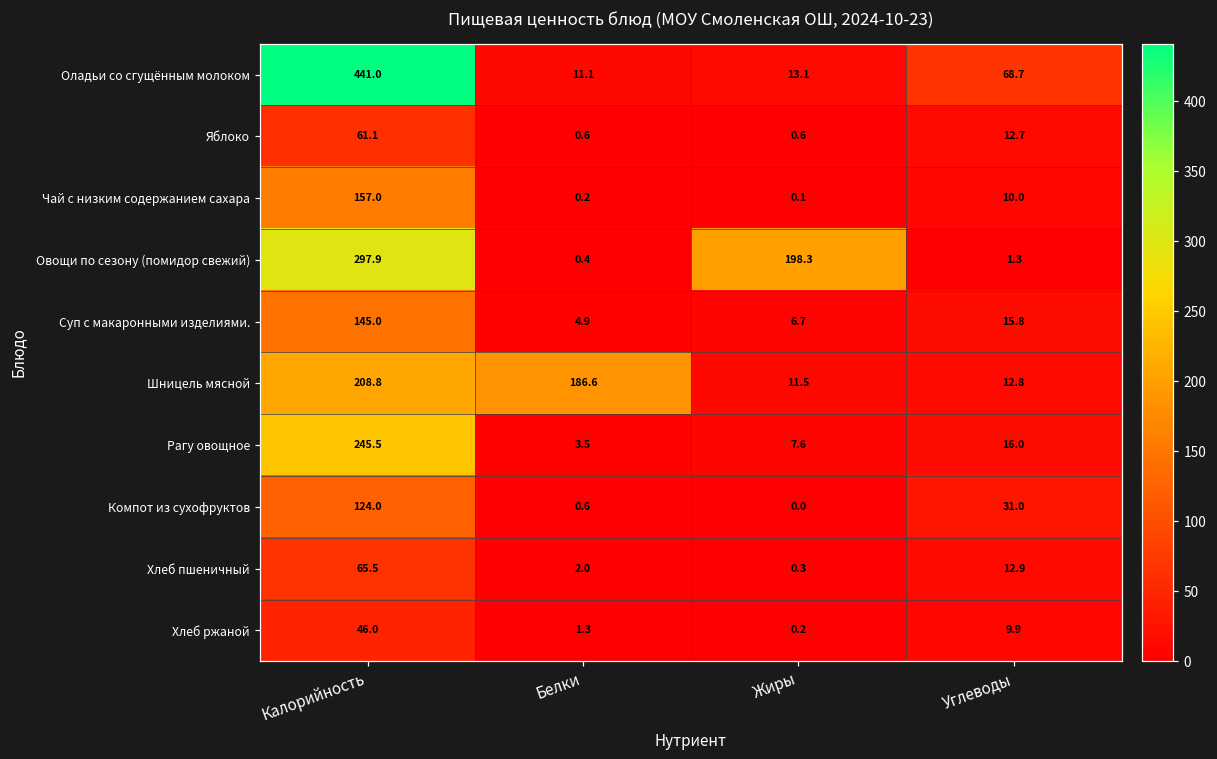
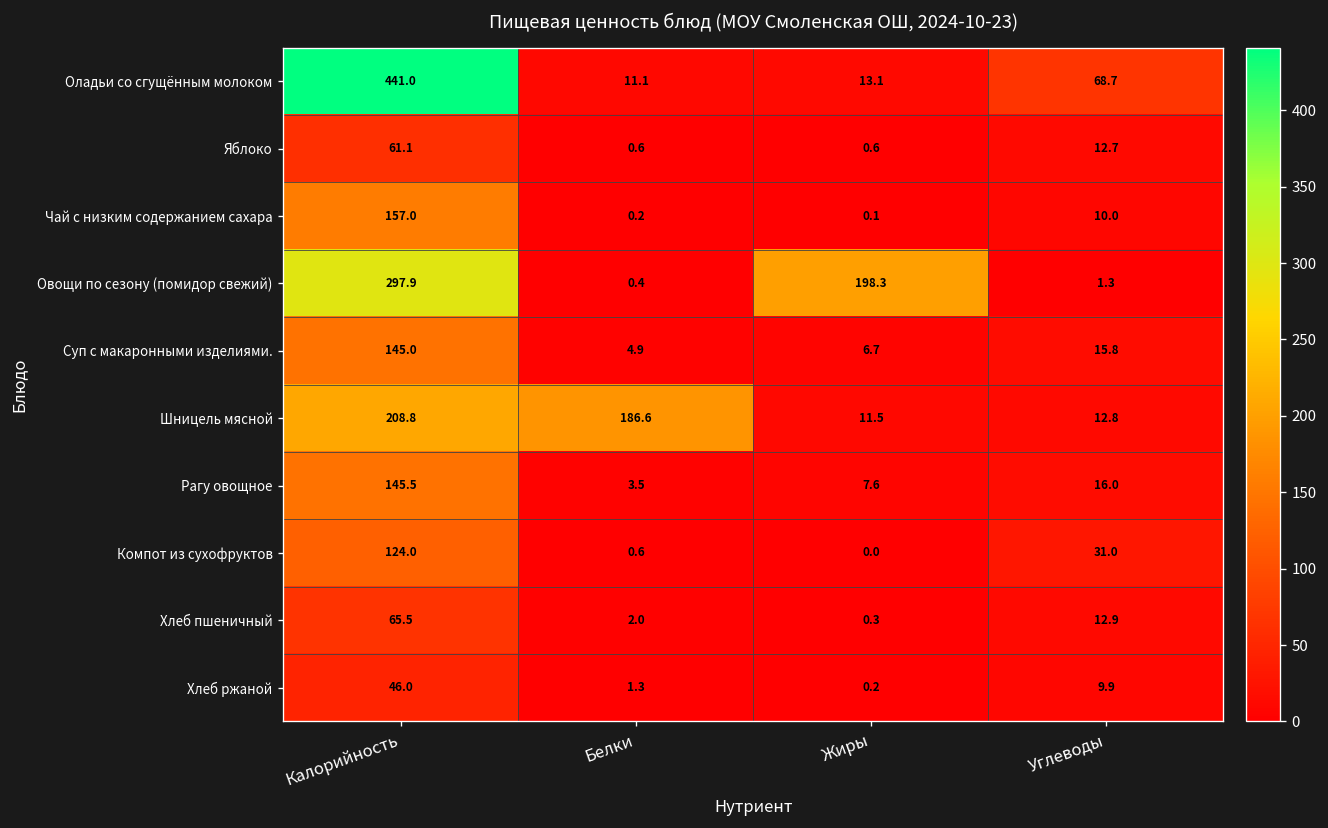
Рагу овощное, Калорийность: 245.5 -> 145.5
